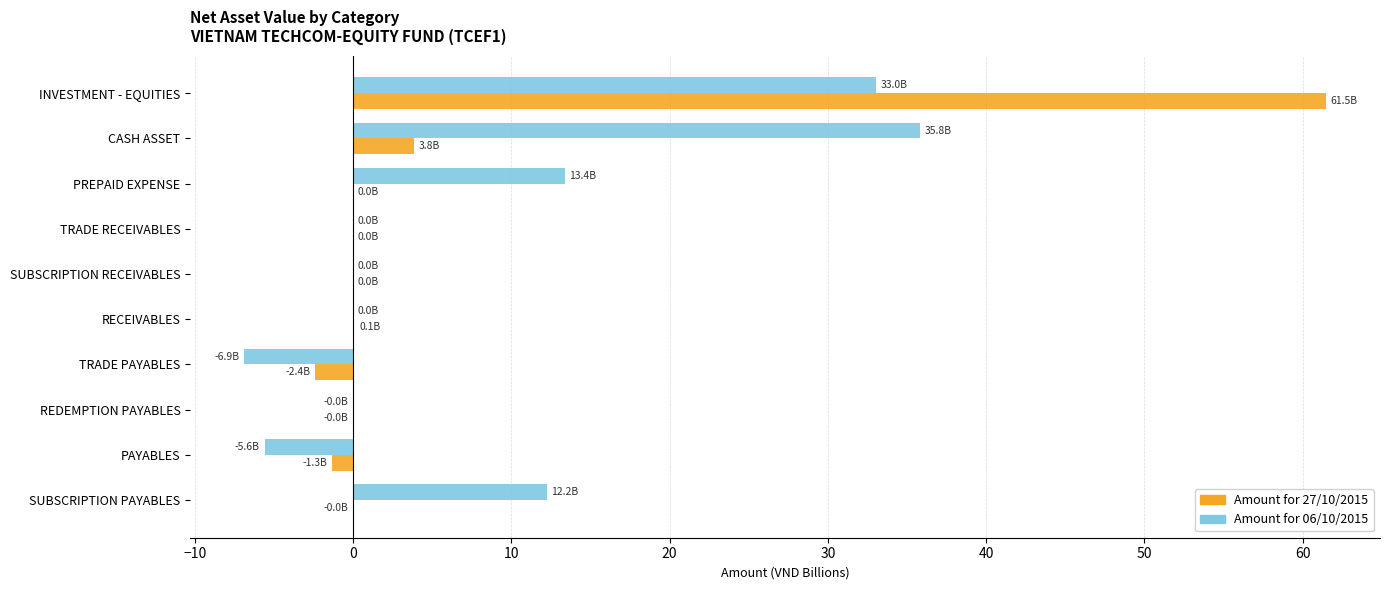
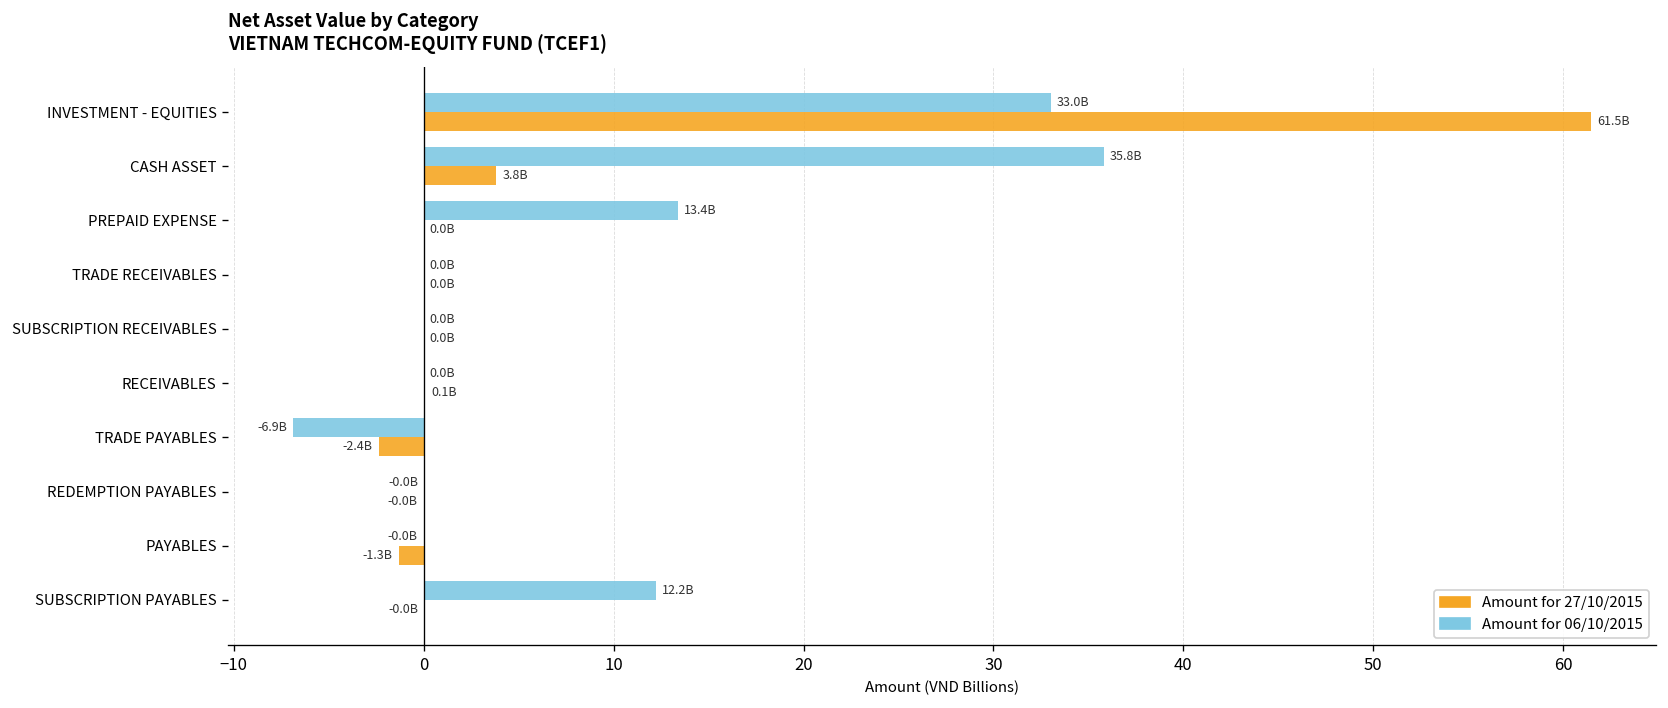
Amount for 06/10/2015, PAYABLES: -5.6B -> -0.0B
